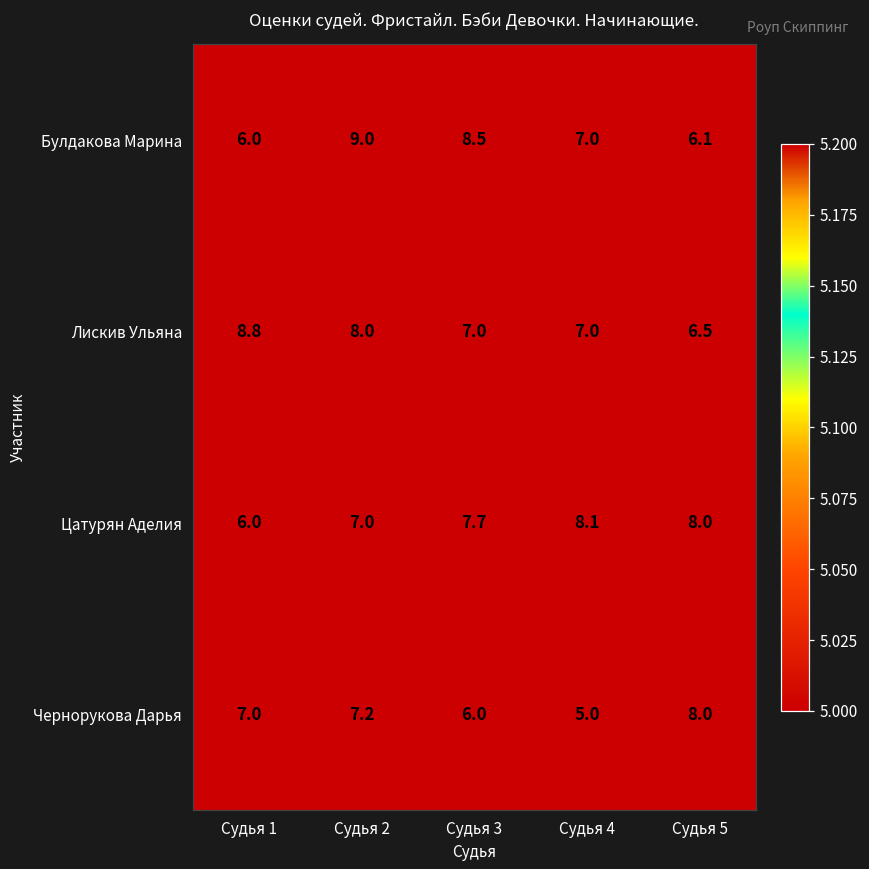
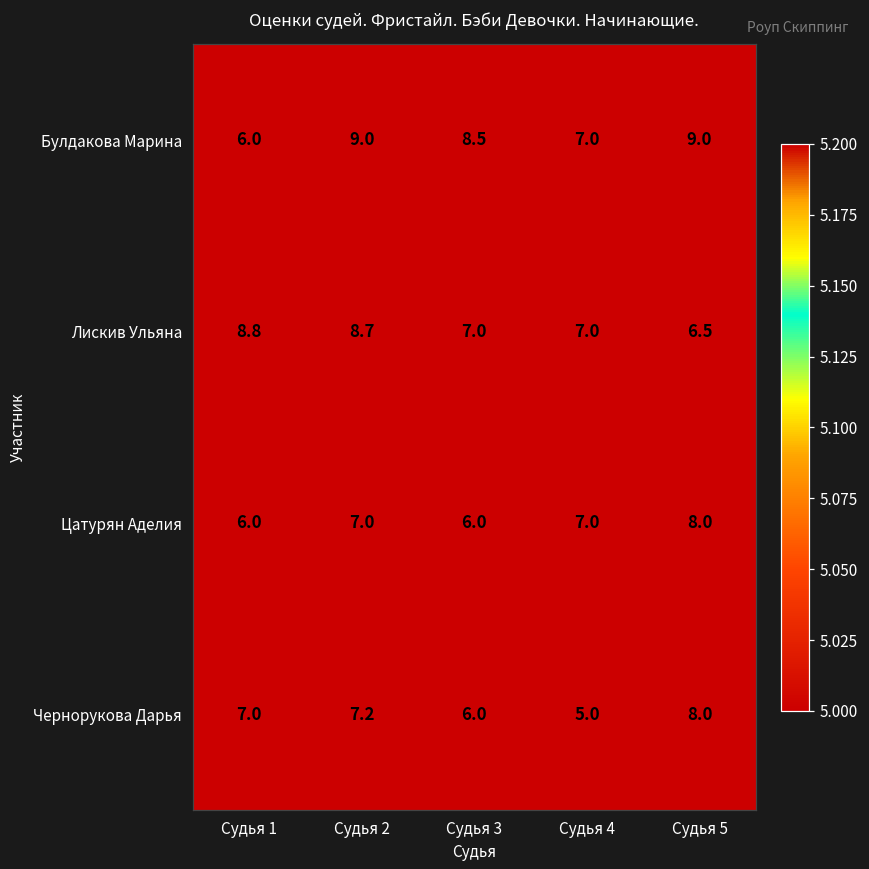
Булдакова Марина, Судья 5: 6.1 -> 9.0
Лискив Ульяна, Судья 2: 8.0 -> 8.7
Цатурян Аделия, Судья 3: 7.7 -> 6.0
Цатурян Аделия, Судья 4: 8.1 -> 7.0
